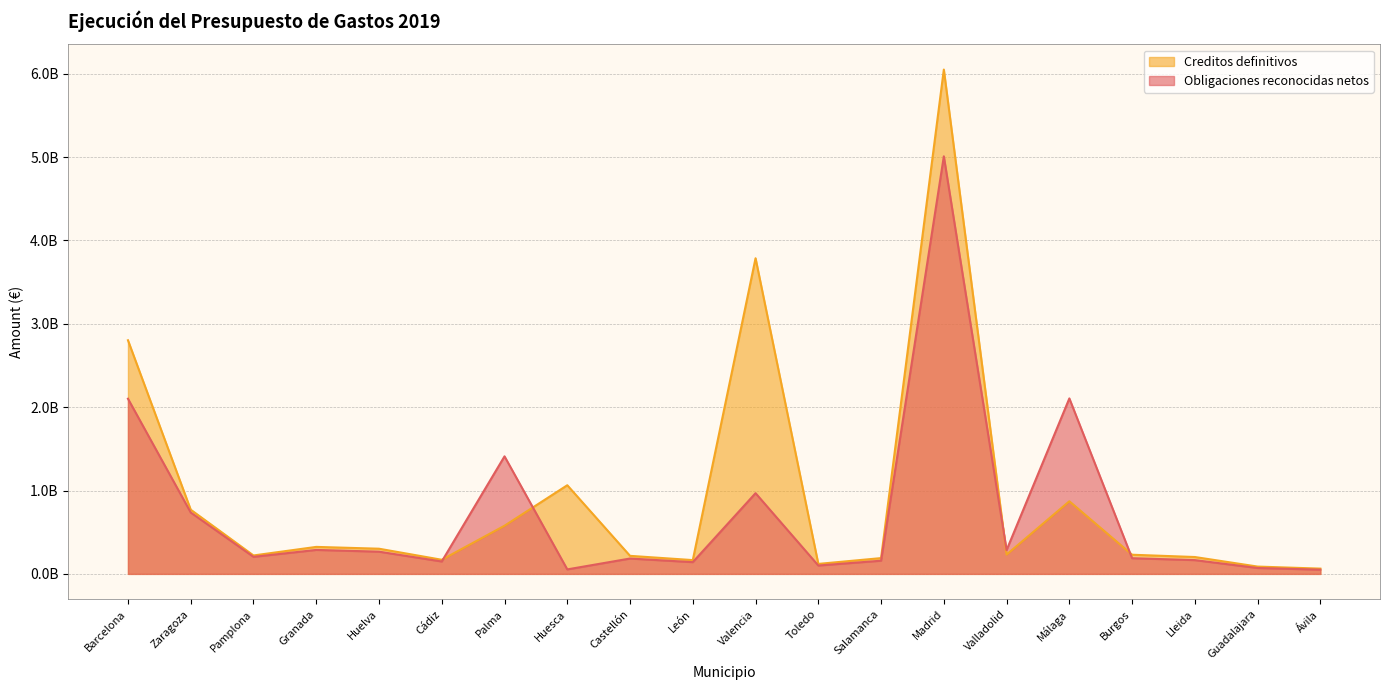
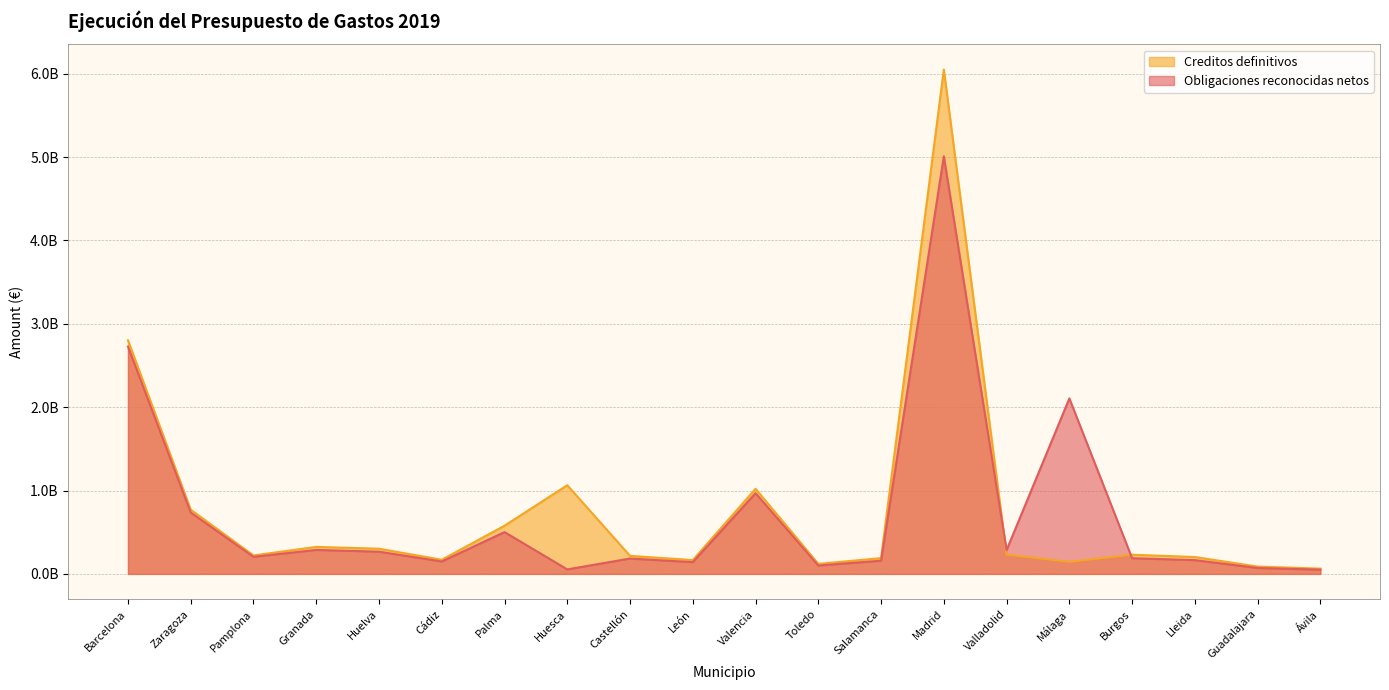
Obligaciones reconocidas netos, Barcelona: 2100000000 -> 2700000000
Obligaciones reconocidas netos, Palma: 1400000000 -> 500000000
Creditos definitivos, Valencia: 3800000000 -> 1000000000
Creditos definitivos, Málaga: 900000000 -> 100000000
